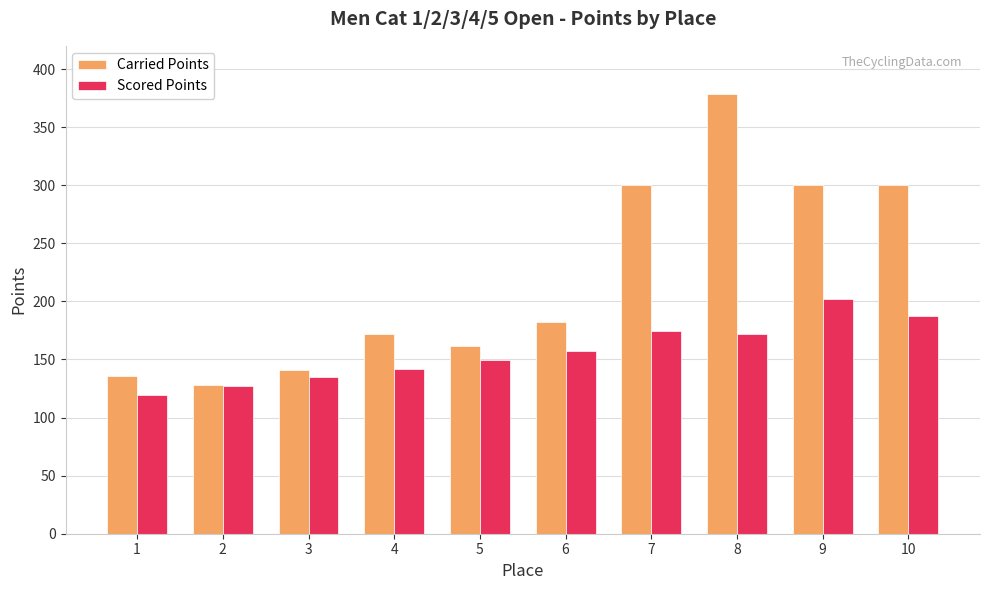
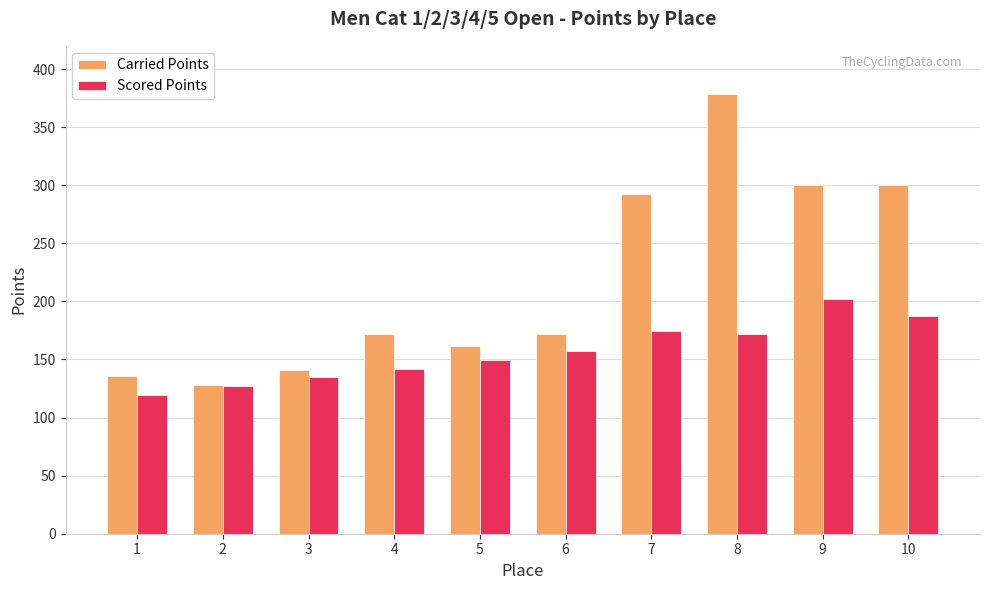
Carried Points, 6: 182 -> 172
Carried Points, 7: 300 -> 292
